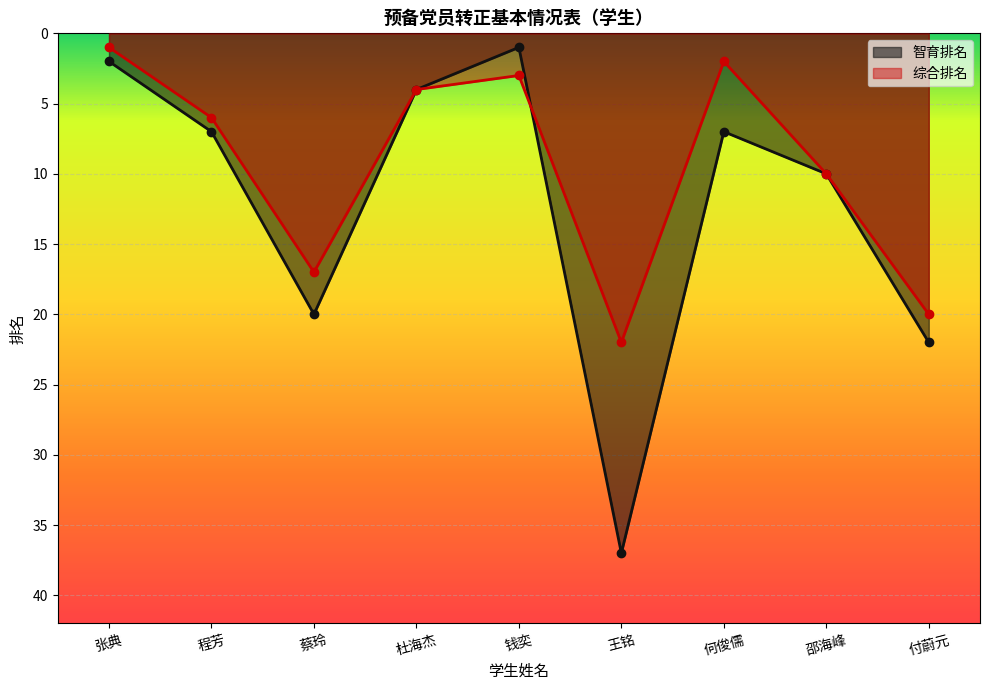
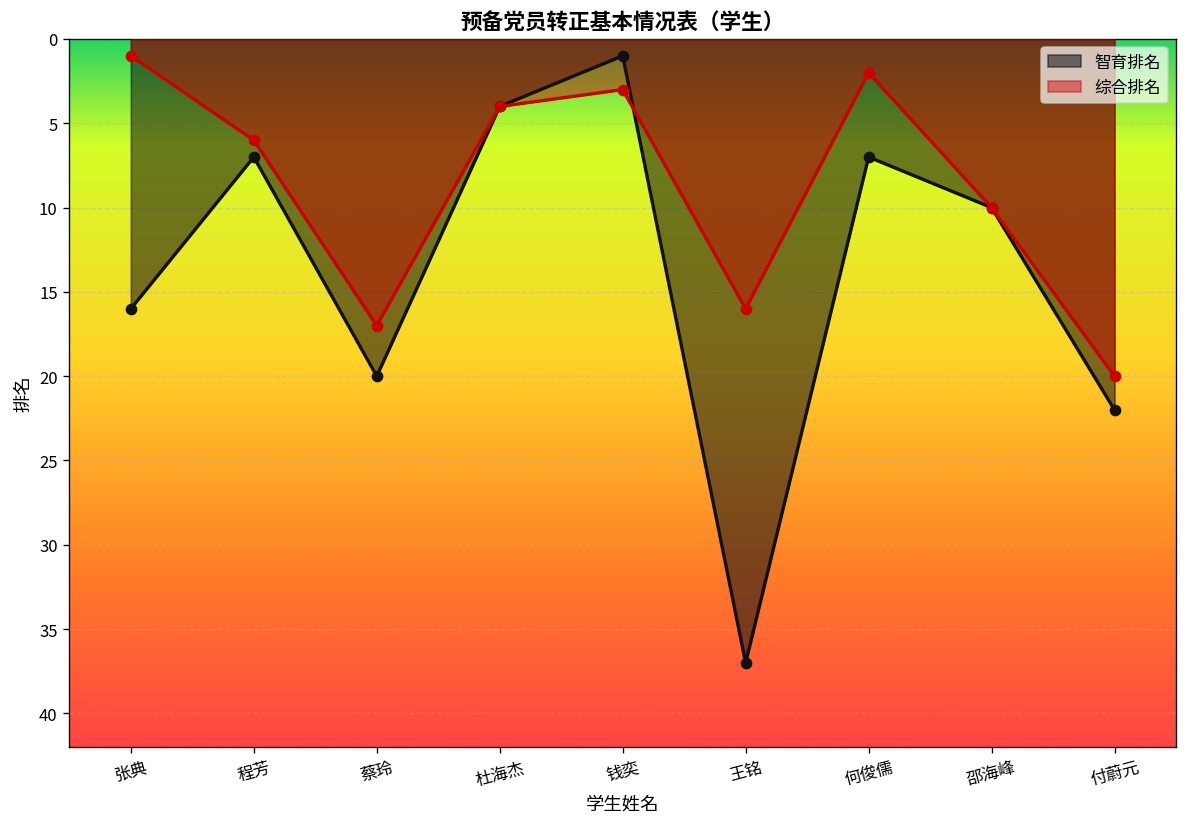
智育排名, 张典: 2 -> 16
综合排名, 王铭: 22 -> 16
